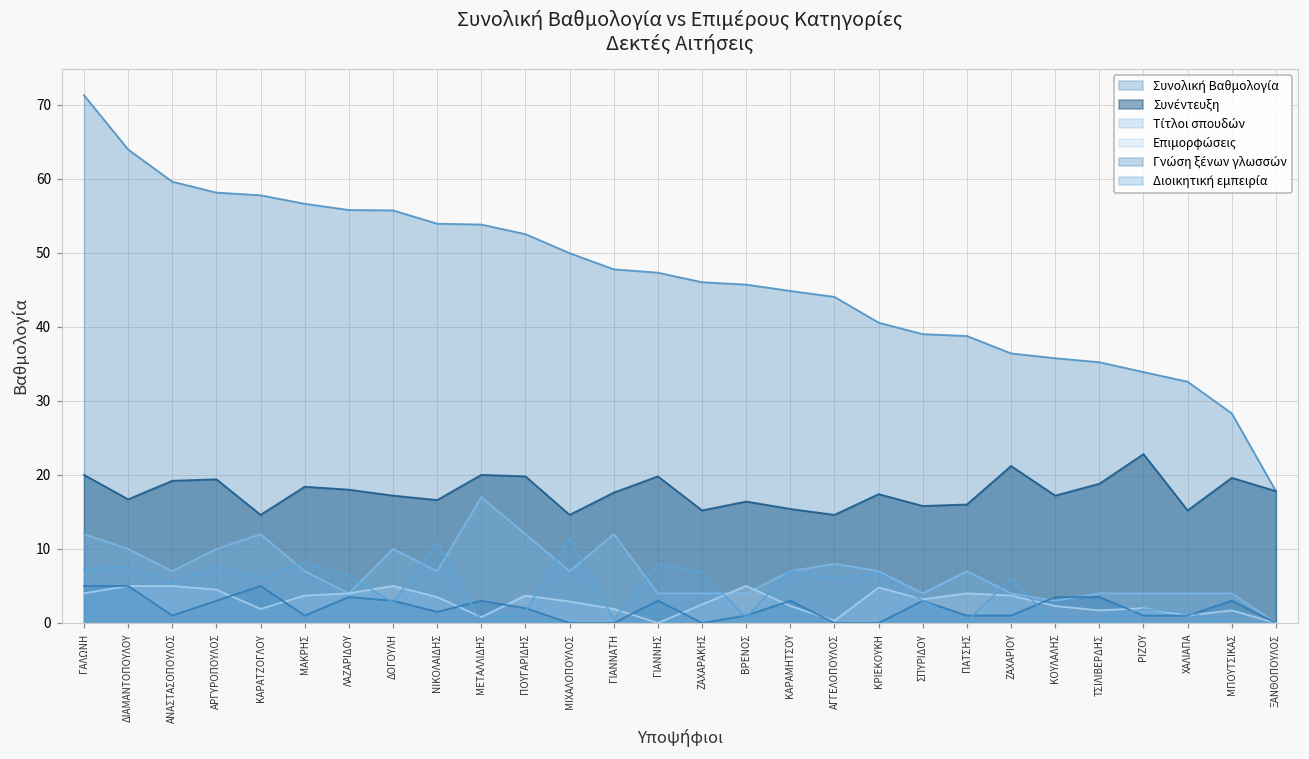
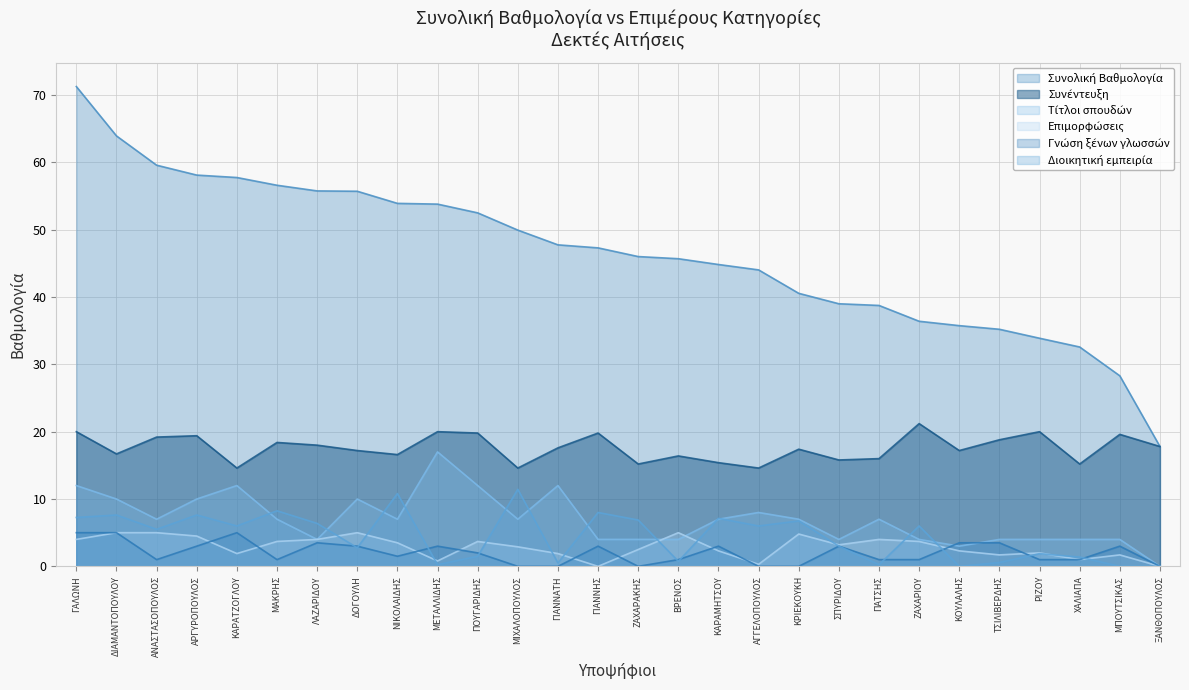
Συνέντευξη, ΡΙΖΟΥ: 23 -> 20
